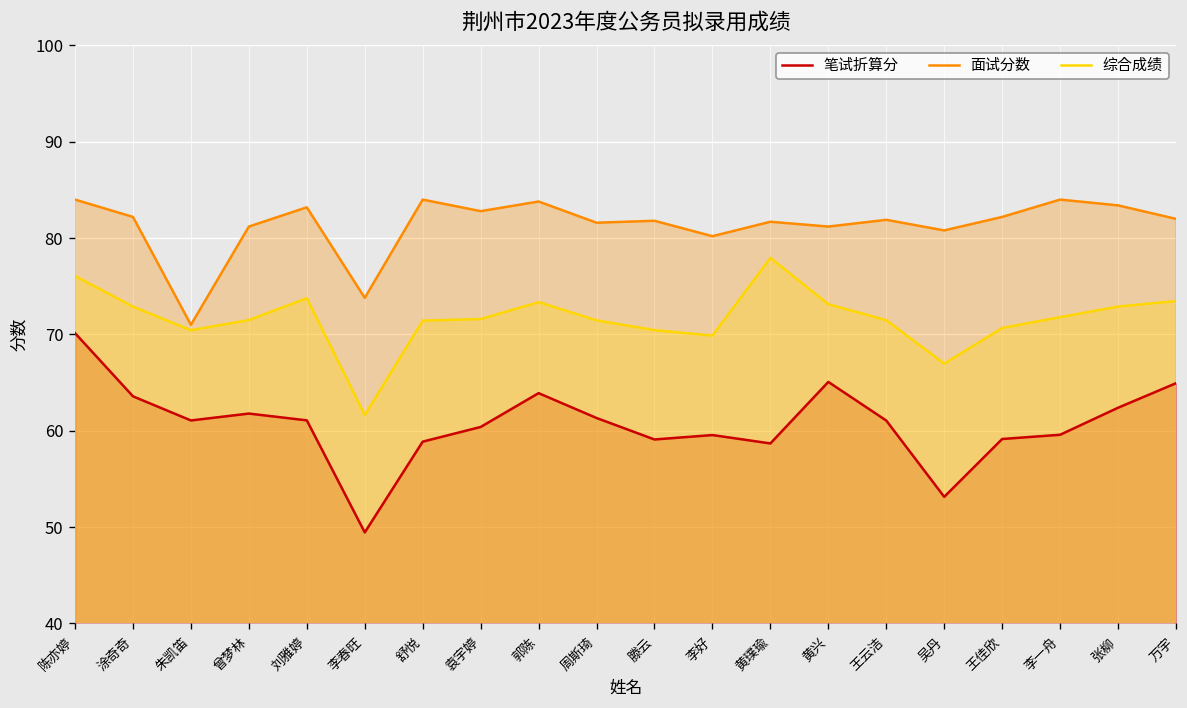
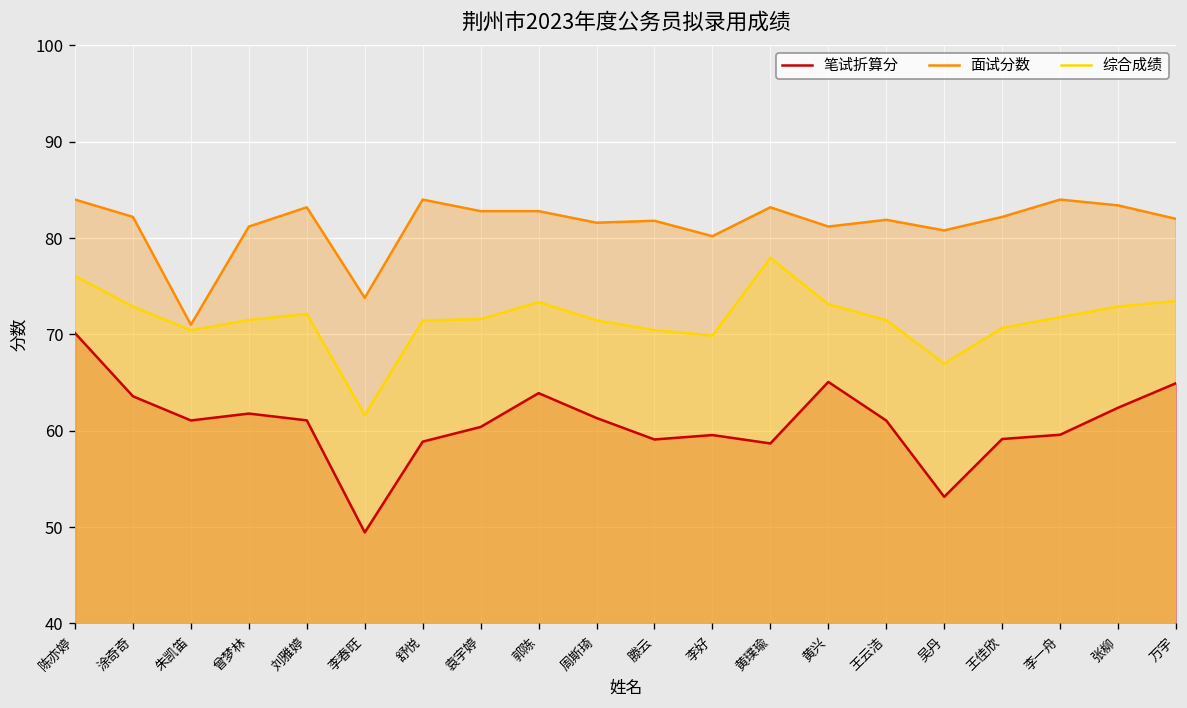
综合成绩, 刘雅婷: 74 -> 72
面试分数, 郭陈: 84 -> 83
面试分数, 黄璞瑜: 82 -> 83
